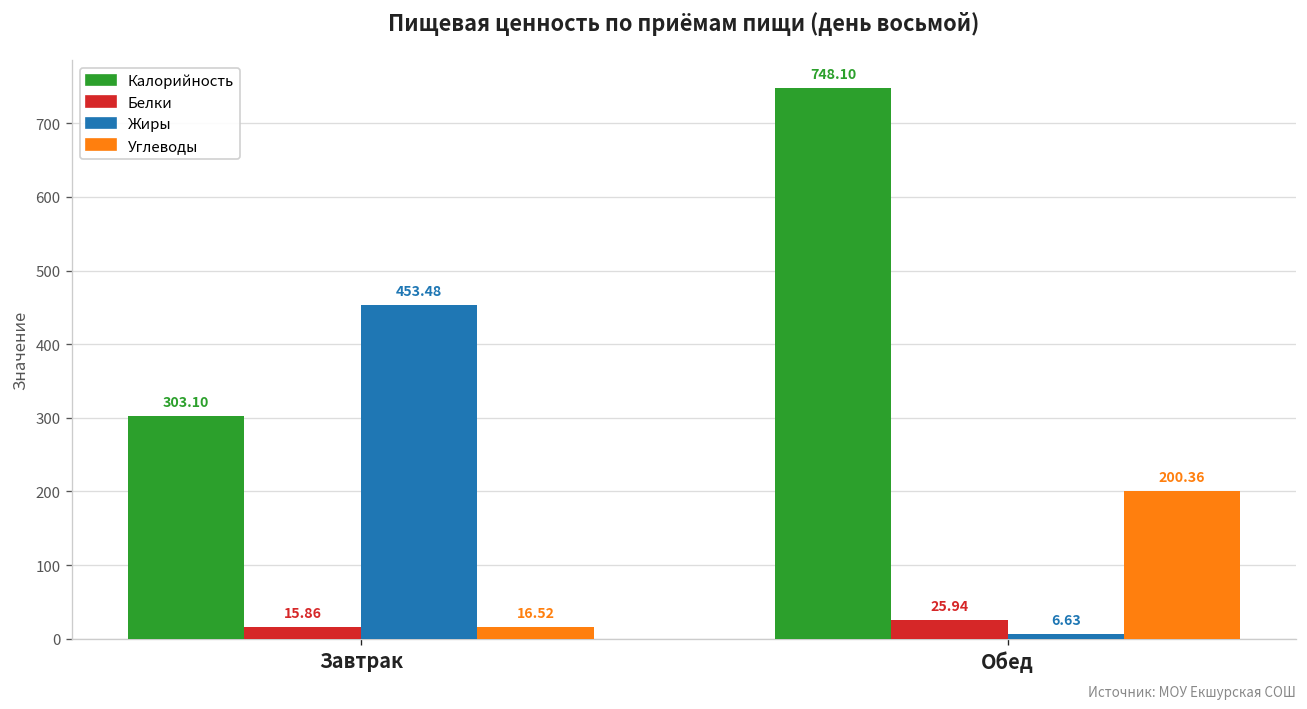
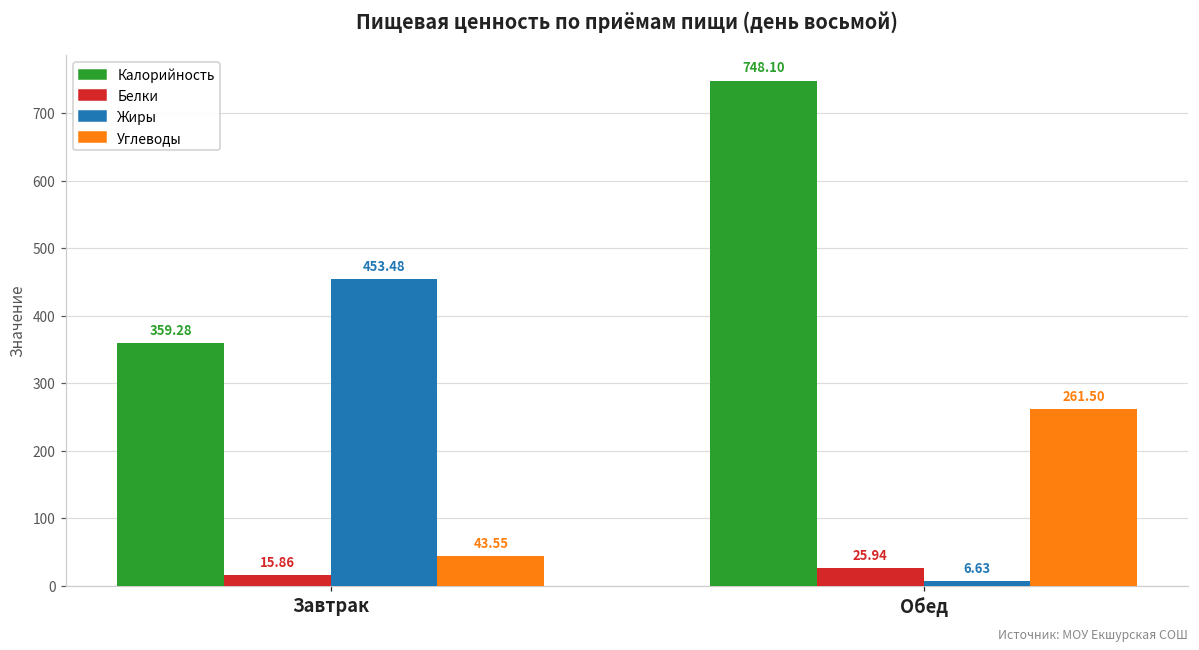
Калорийность, Завтрак: 303.10 -> 359.28
Углеводы, Завтрак: 16.52 -> 43.55
Углеводы, Обед: 200.36 -> 261.50
